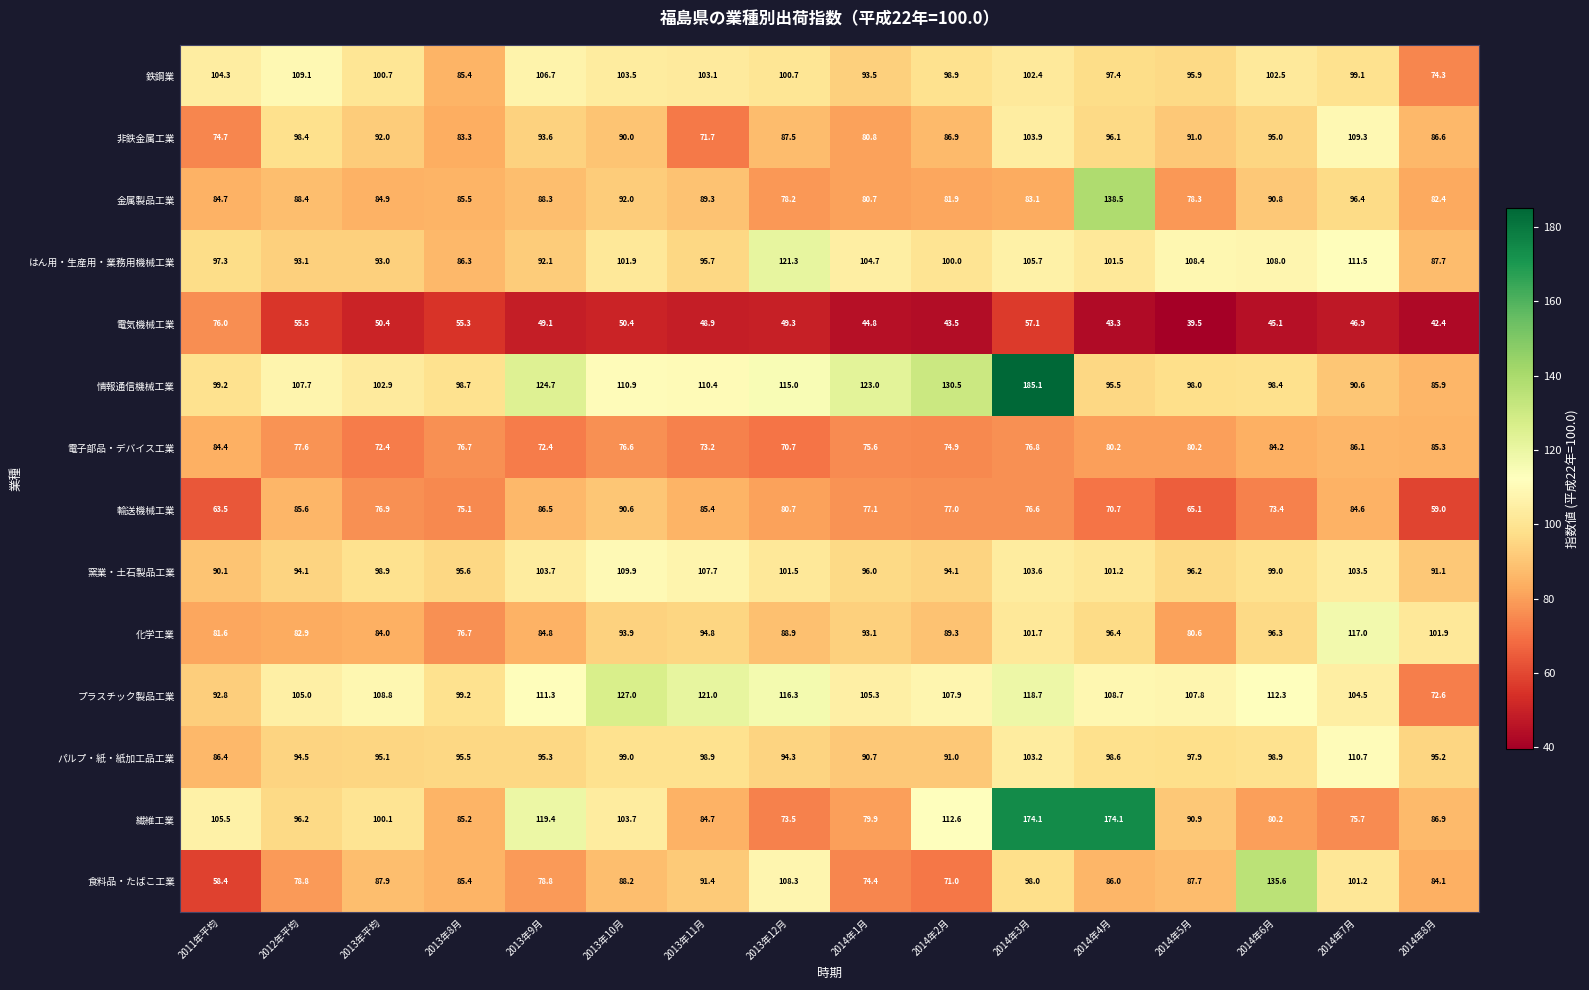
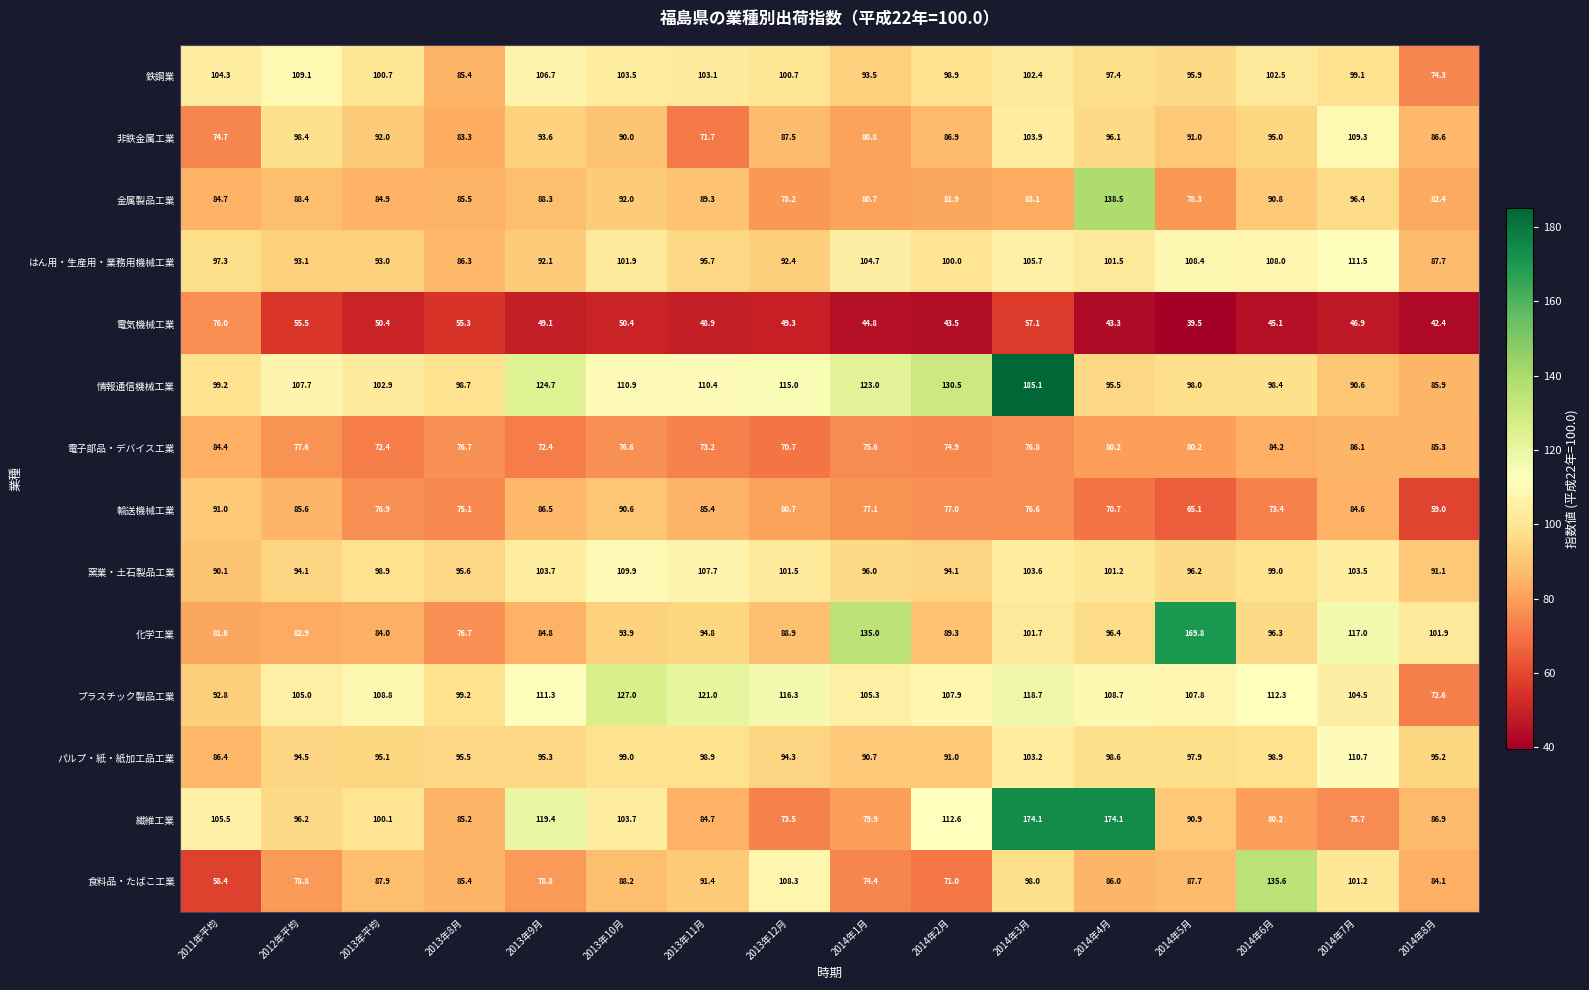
はん用・生産用・業務用機械工業, 2013年12月: 121.3 -> 92.4
輸送機械工業, 2011年平均: 63.5 -> 91.0
化学工業, 2014年1月: 93.1 -> 135.0
化学工業, 2014年5月: 80.6 -> 169.8
